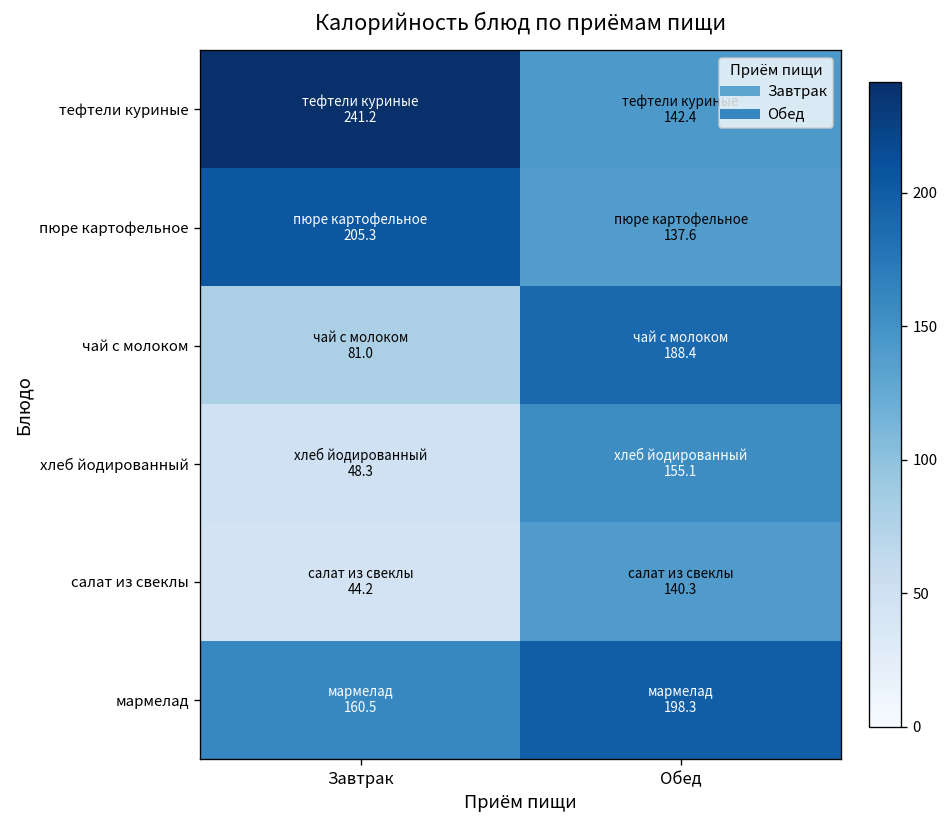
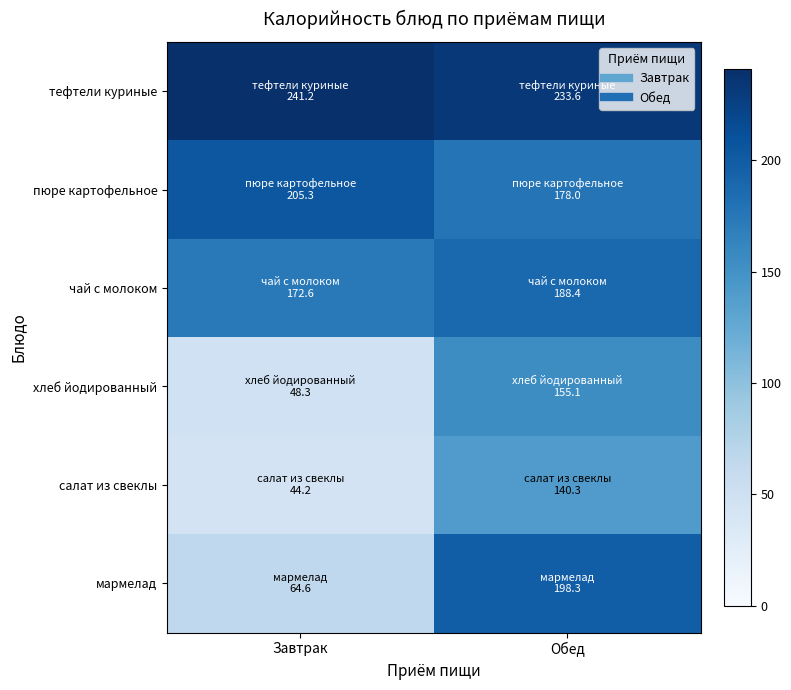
тефтели куриные, Обед: 142.4 -> 233.6
пюре картофельное, Обед: 137.6 -> 178.0
чай с молоком, Завтрак: 81.0 -> 172.6
мармелад, Завтрак: 160.5 -> 64.6
